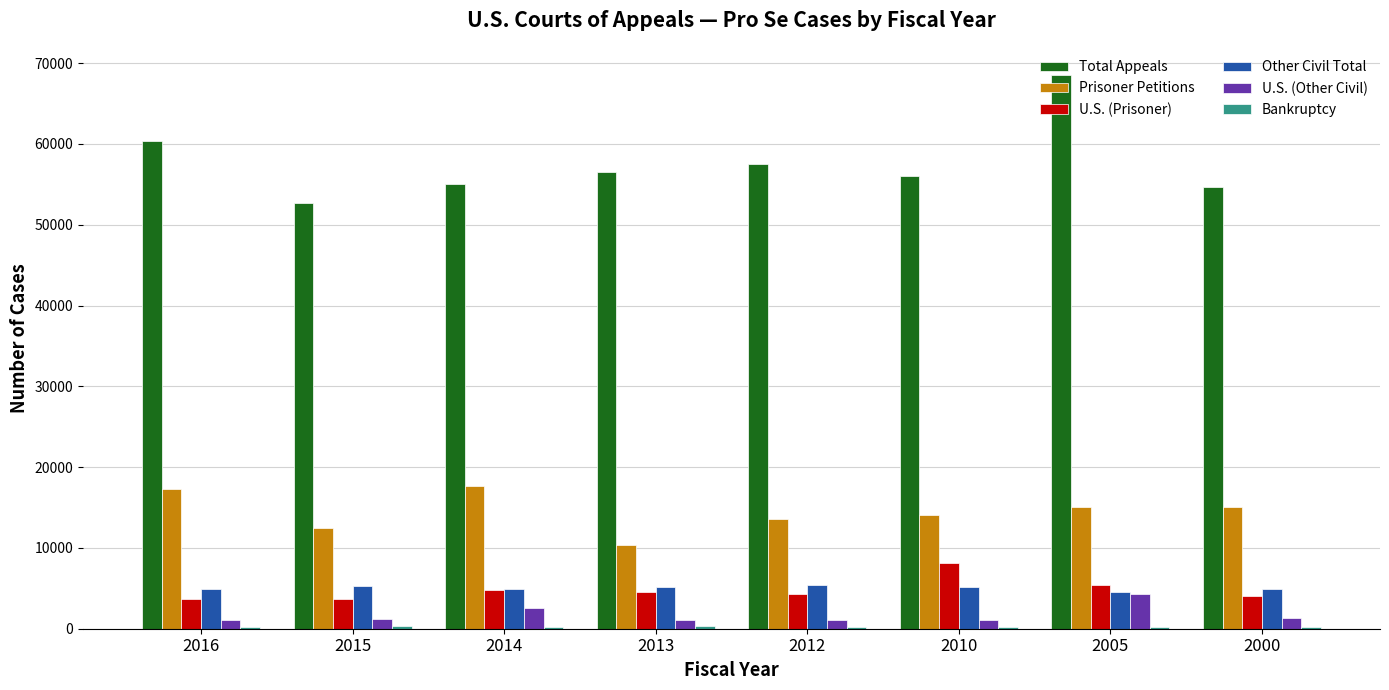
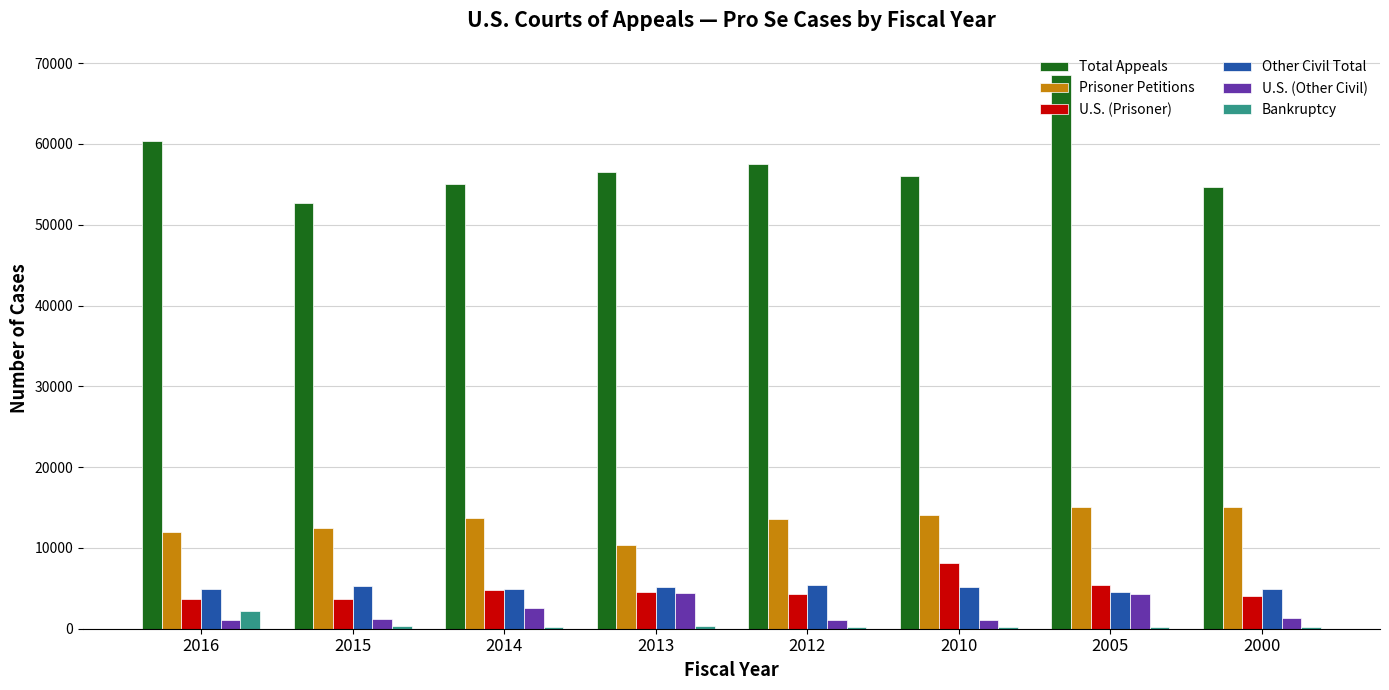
Prisoner Petitions, 2016: 17000 -> 12000
Bankruptcy, 2016: 0 -> 2000
Prisoner Petitions, 2014: 18000 -> 14000
U.S. (Other Civil), 2013: 1000 -> 4000
